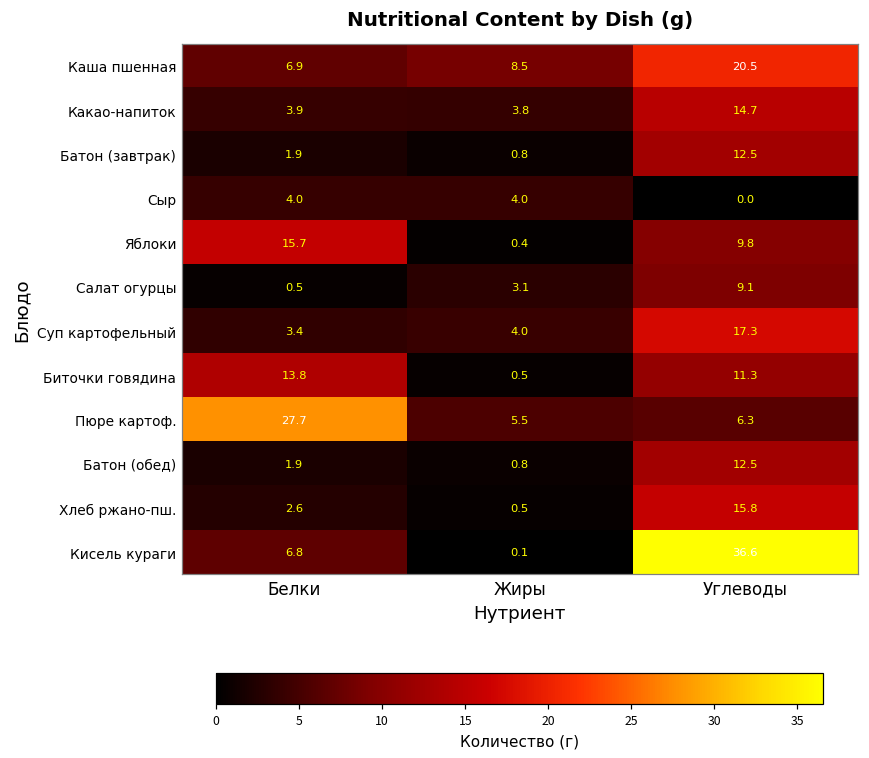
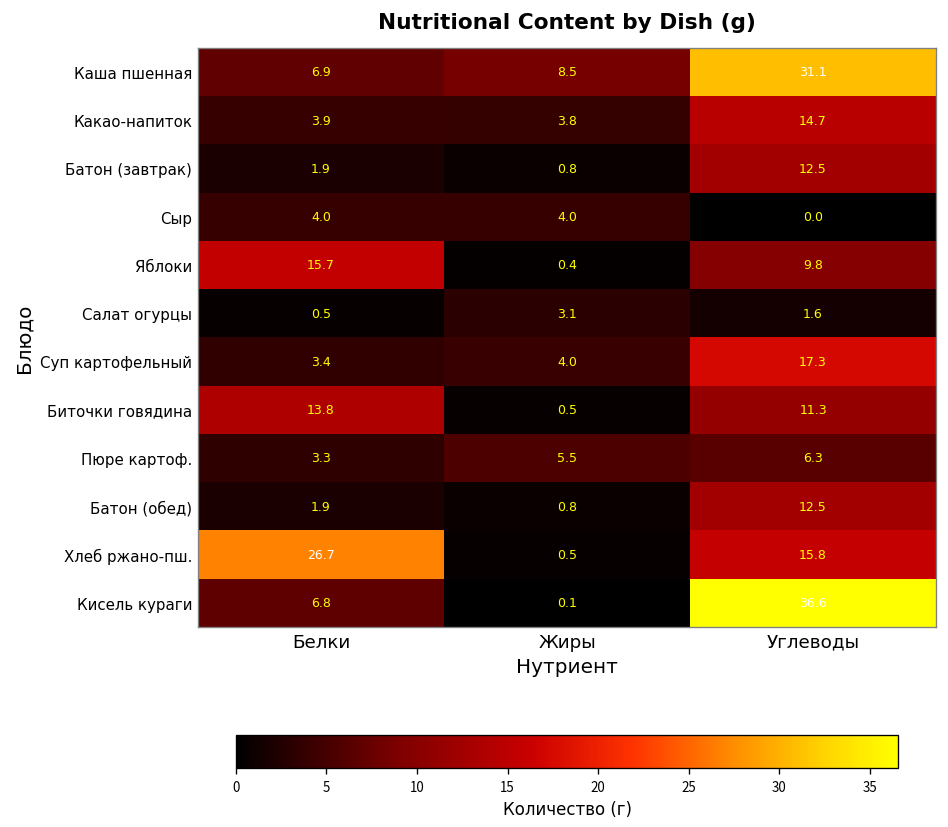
Каша пшенная, Углеводы: 20.5 -> 31.1
Салат огурцы, Углеводы: 9.1 -> 1.6
Пюре картоф., Белки: 27.7 -> 3.3
Хлеб ржано-пш., Белки: 2.6 -> 26.7
